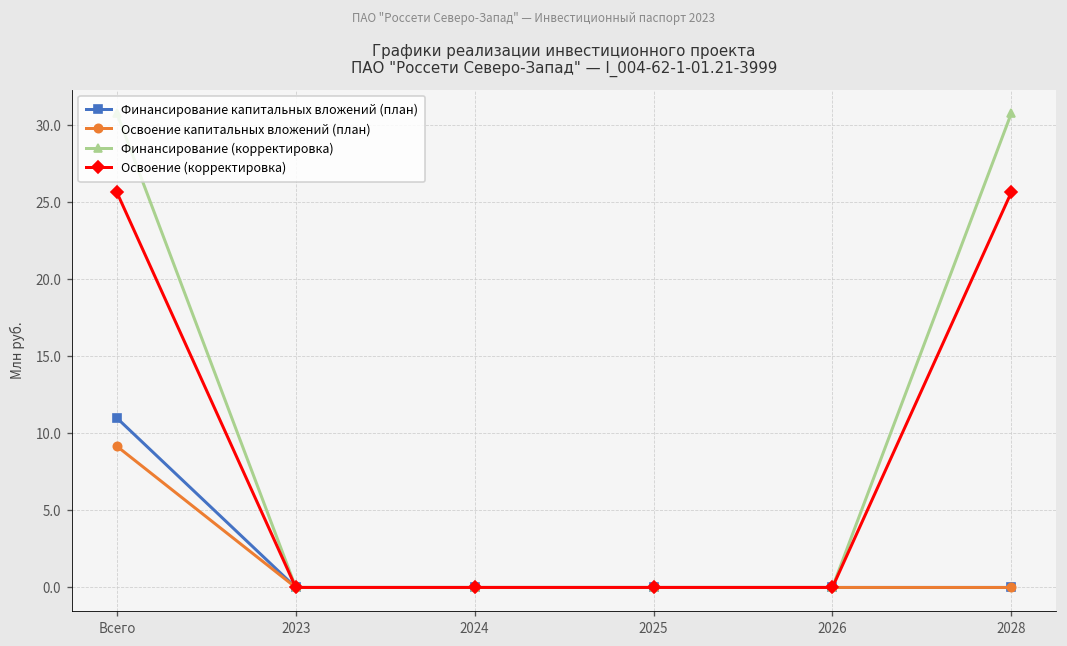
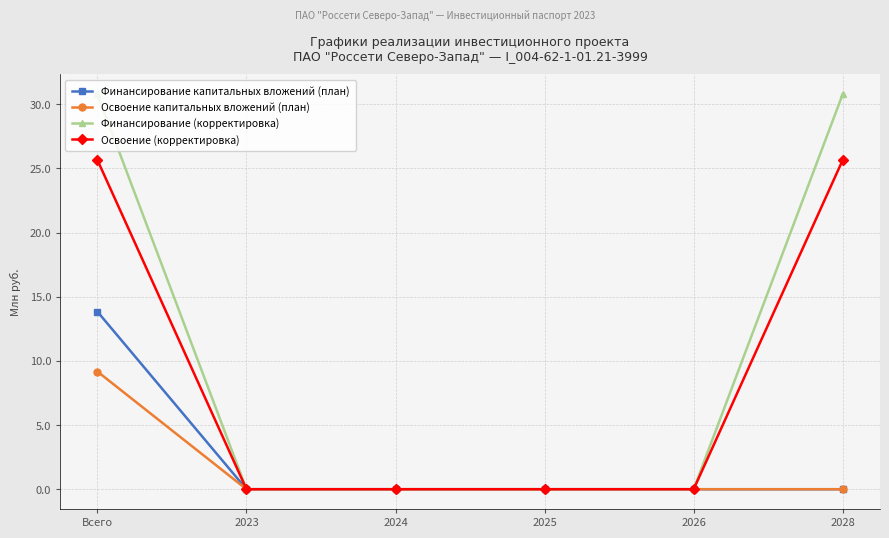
Финансирование капитальных вложений (план), Всего: 11.0 -> 13.8
